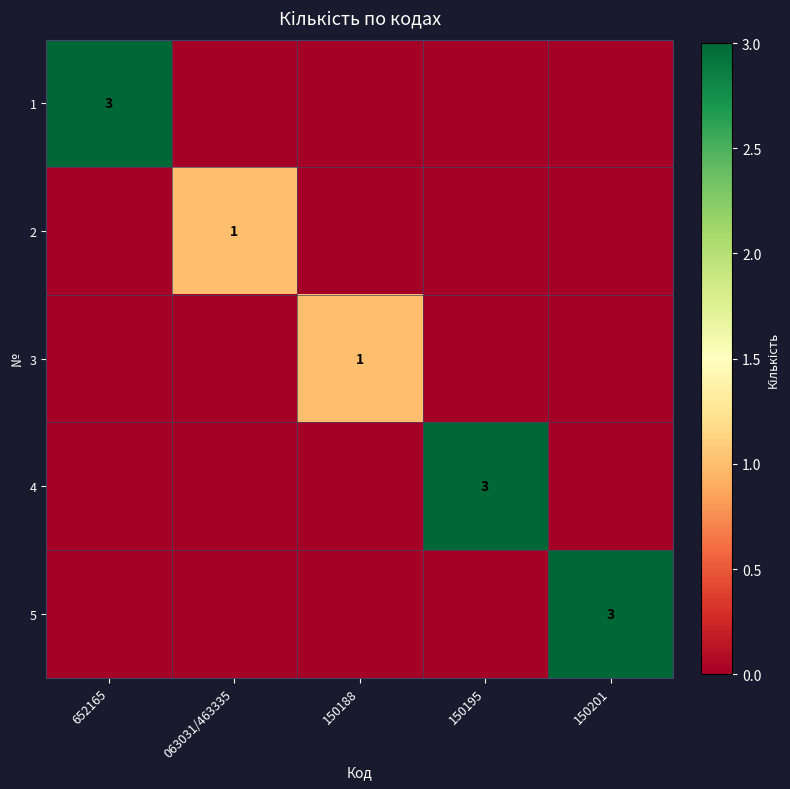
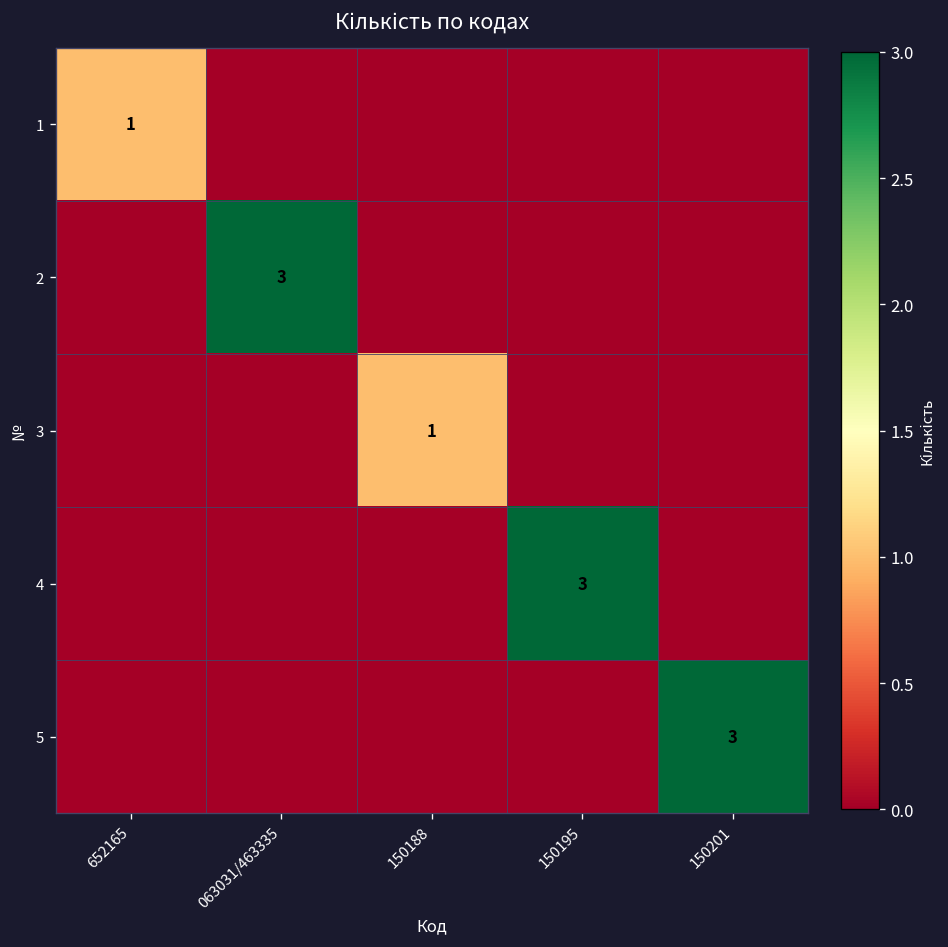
1, 652165: 3 -> 1
2, 063031/463335: 1 -> 3
